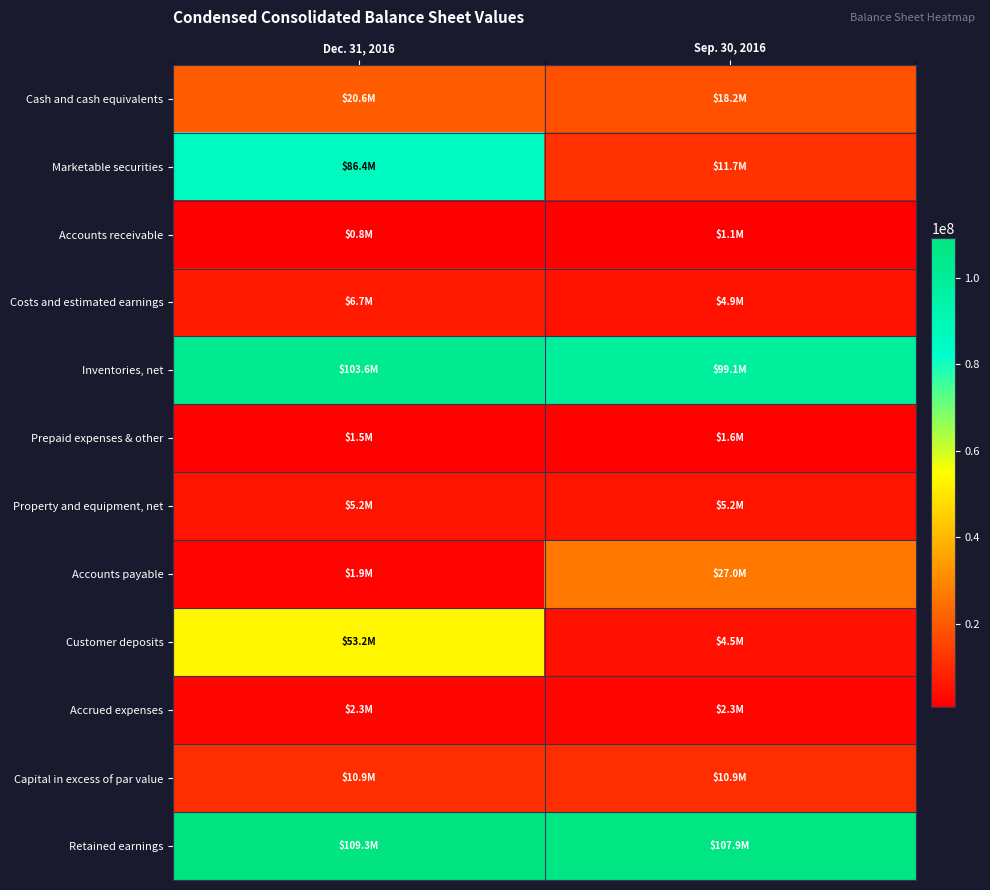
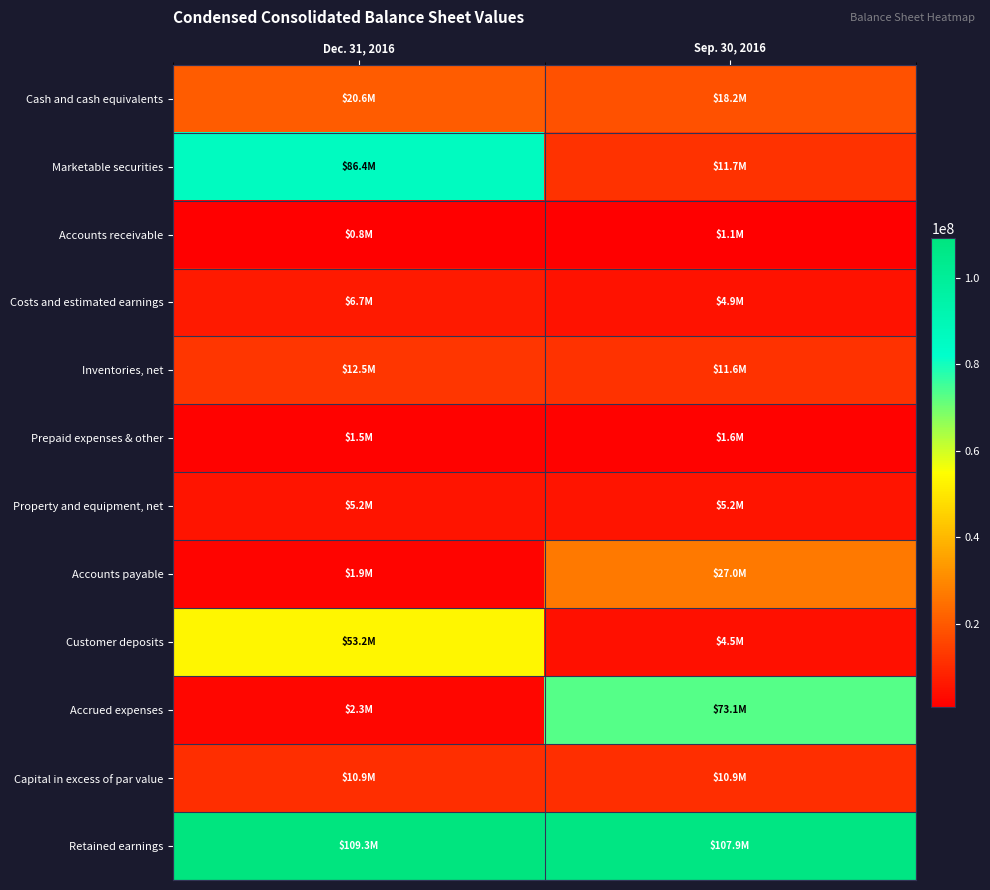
Inventories, net, Dec. 31, 2016: $103.6M -> $12.5M
Inventories, net, Sep. 30, 2016: $99.1M -> $11.6M
Accrued expenses, Sep. 30, 2016: $2.3M -> $73.1M
